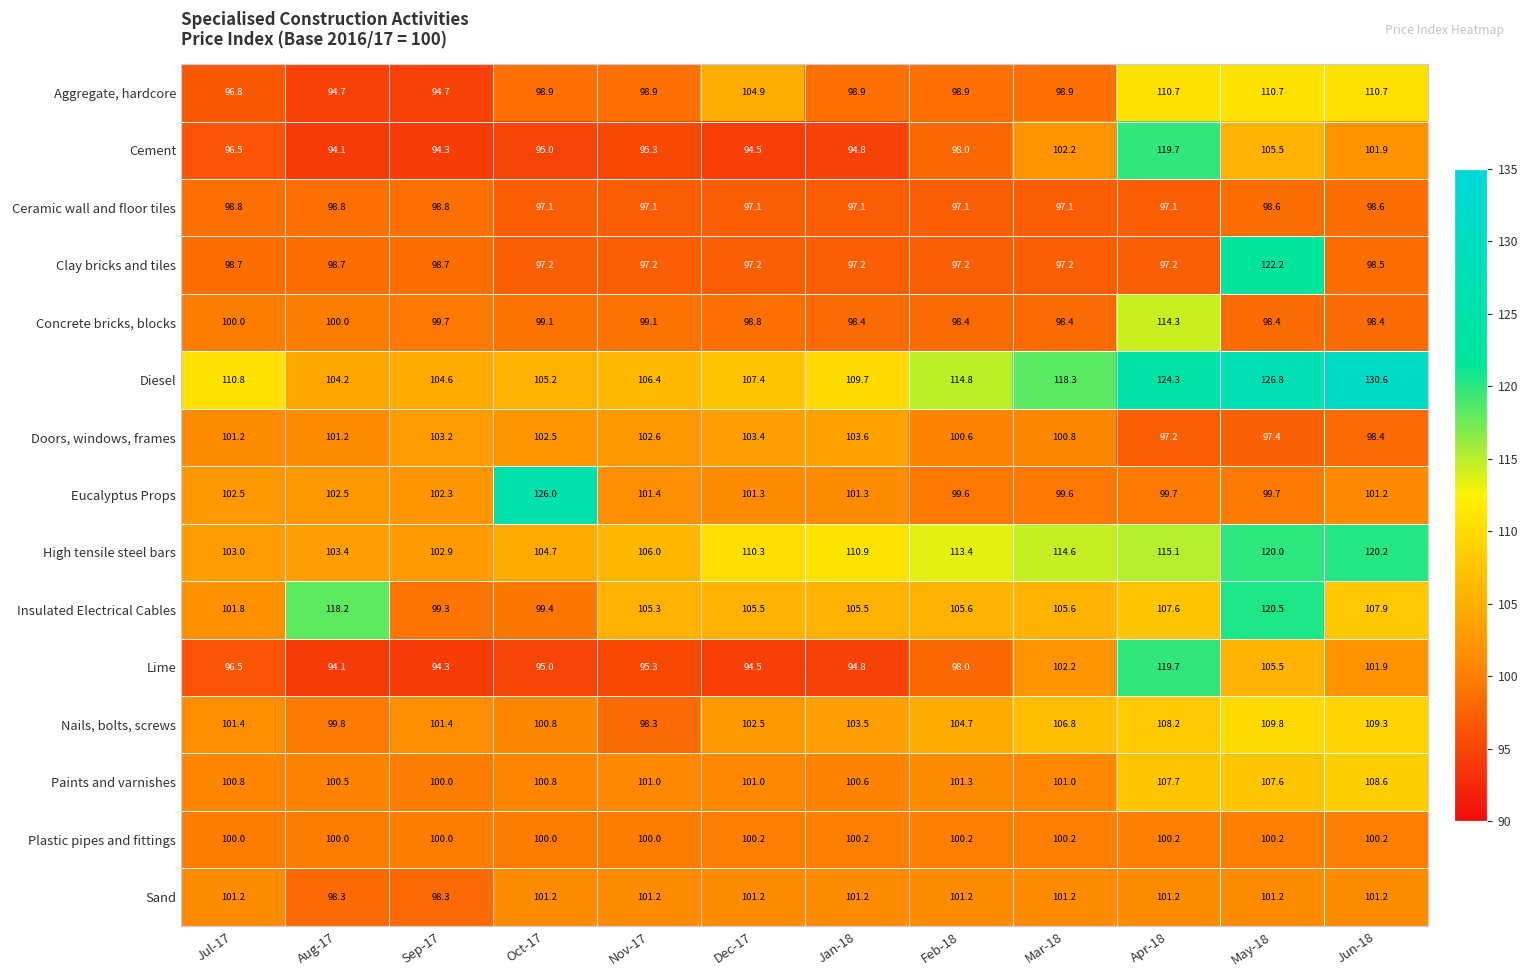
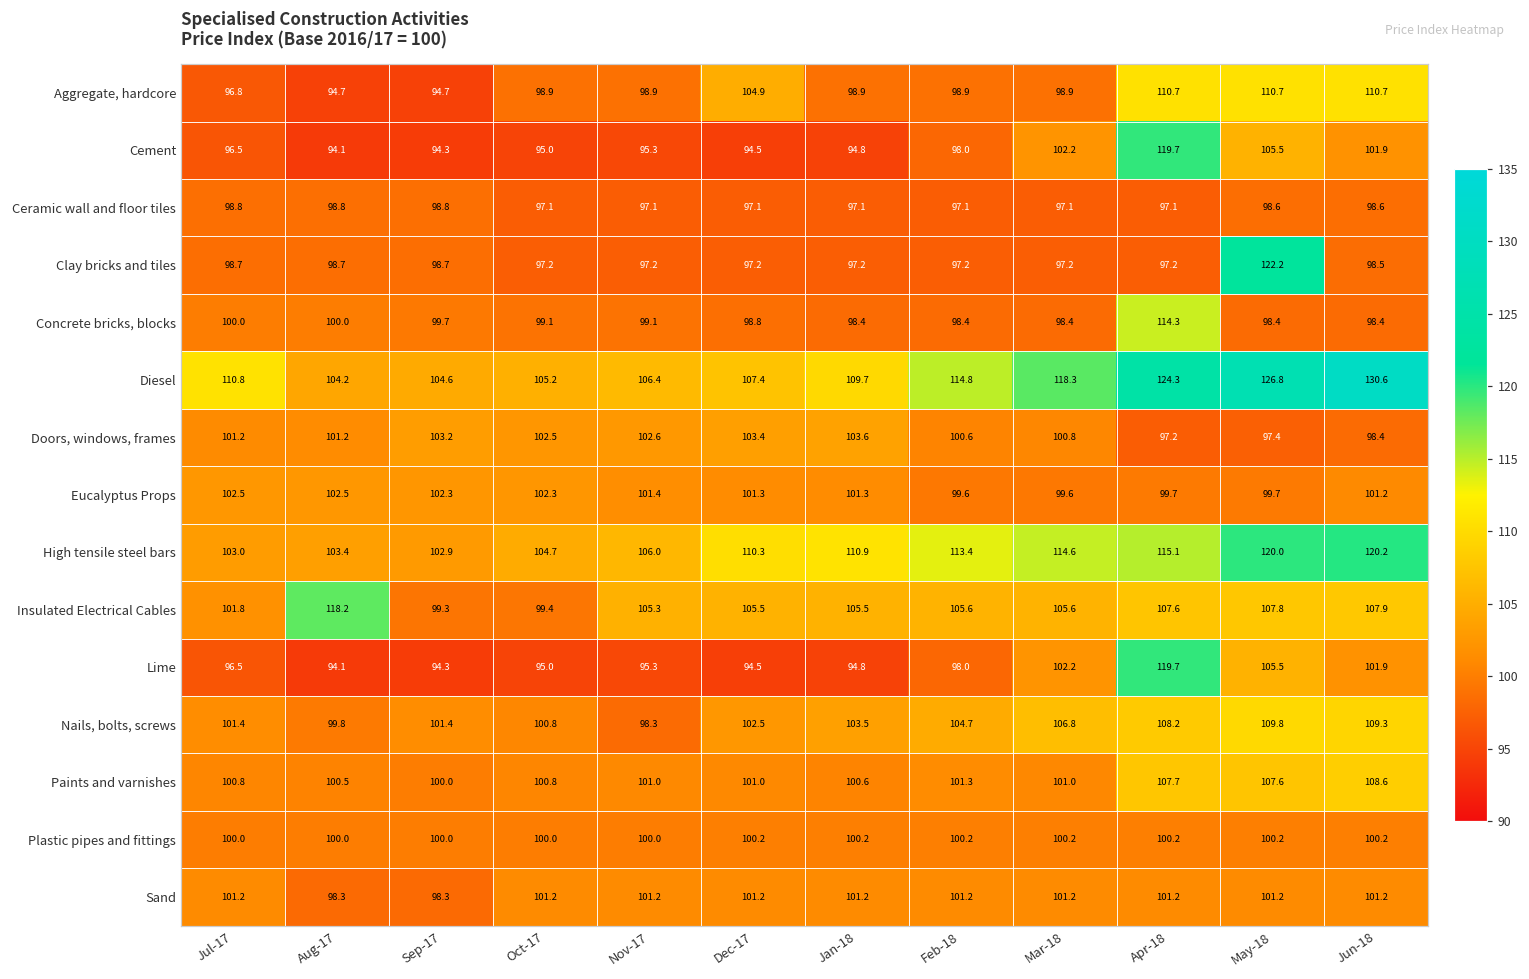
Eucalyptus Props, Oct-17: 126.0 -> 102.3
Insulated Electrical Cables, May-18: 120.5 -> 107.8
